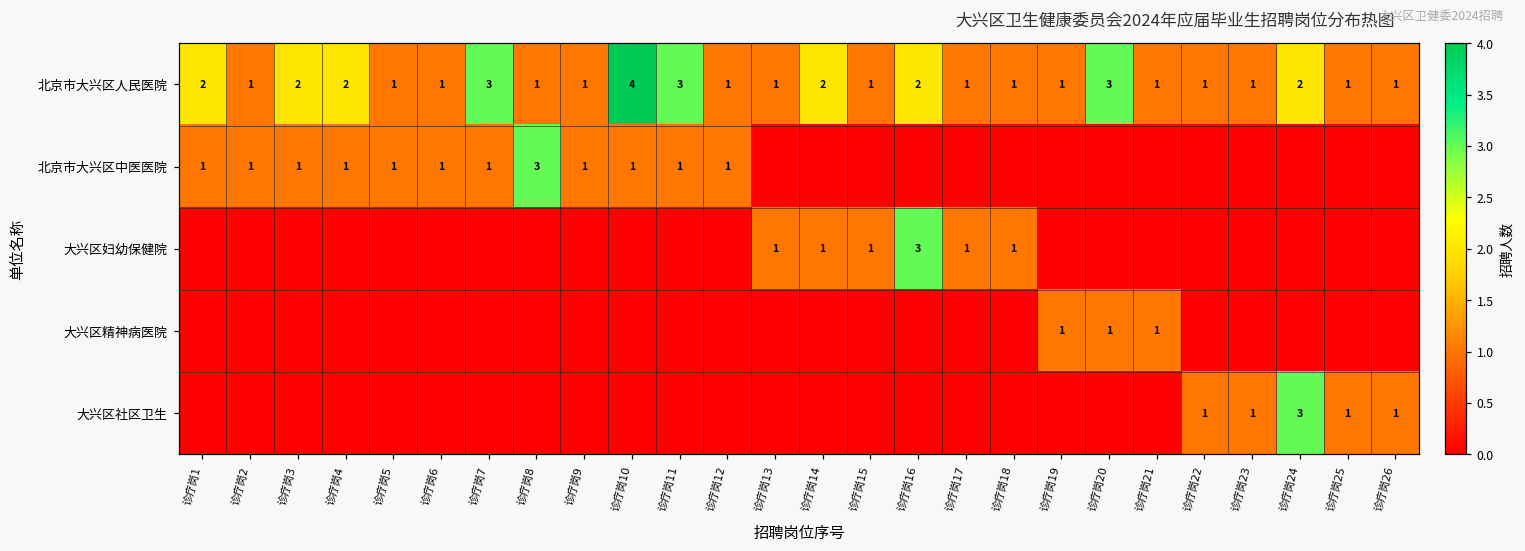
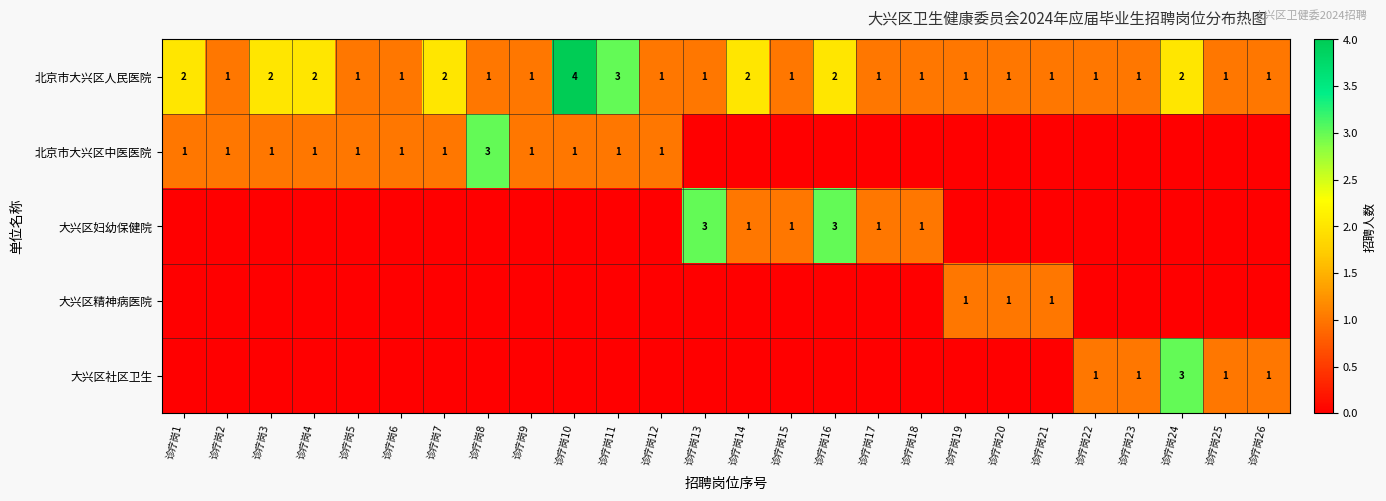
北京市大兴区人民医院, 诊疗岗7: 3 -> 2
北京市大兴区人民医院, 诊疗岗20: 3 -> 1
大兴区妇幼保健院, 诊疗岗13: 1 -> 3
